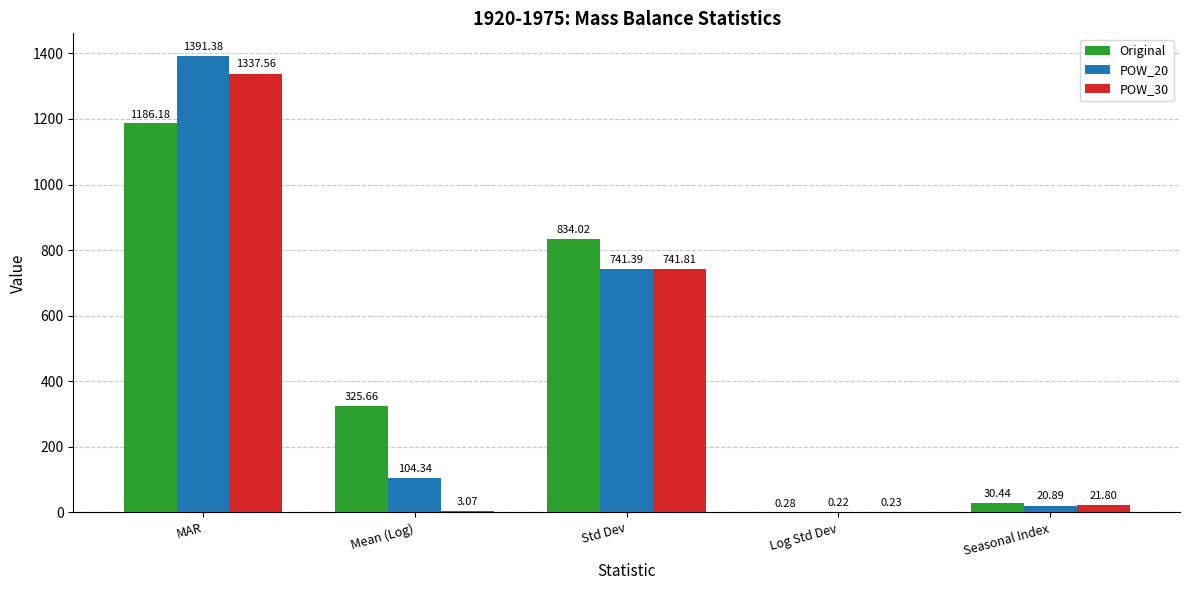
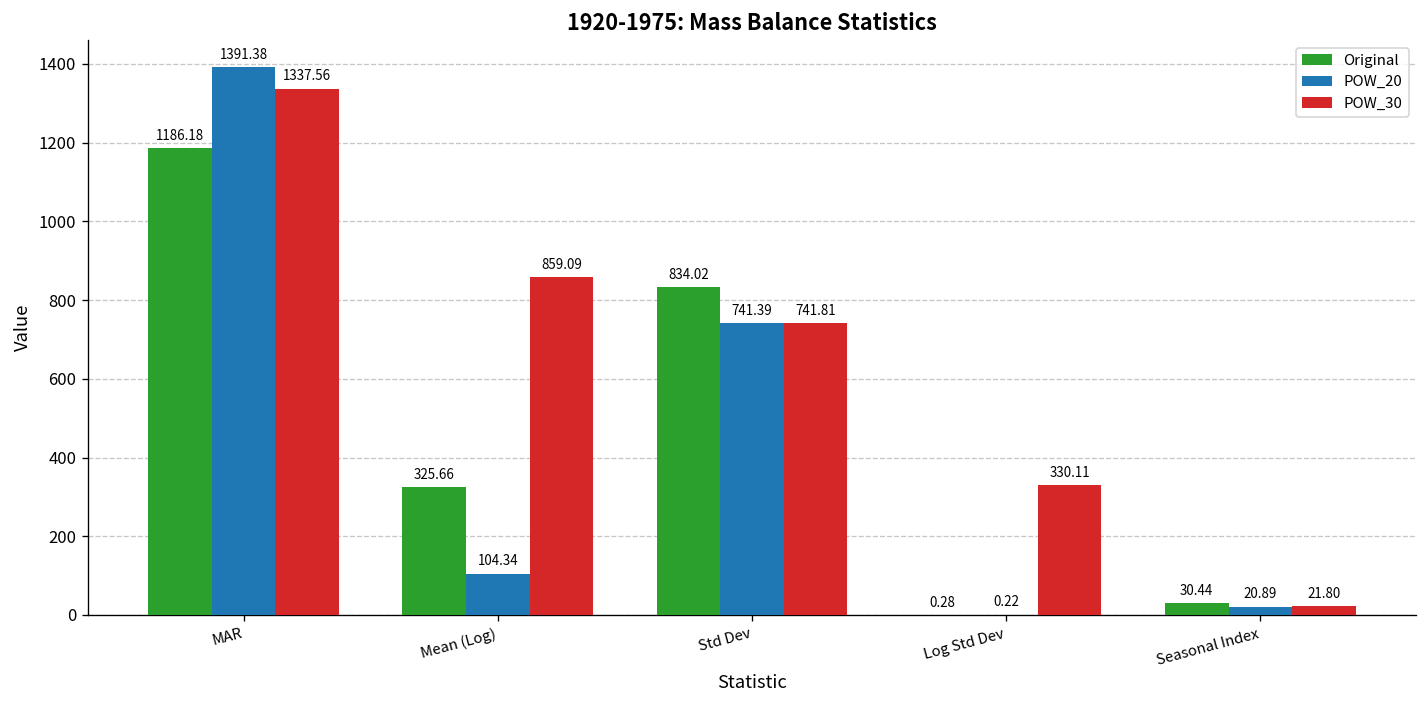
POW_30, Mean (Log): 3.07 -> 859.09
POW_30, Log Std Dev: 0.23 -> 330.11
